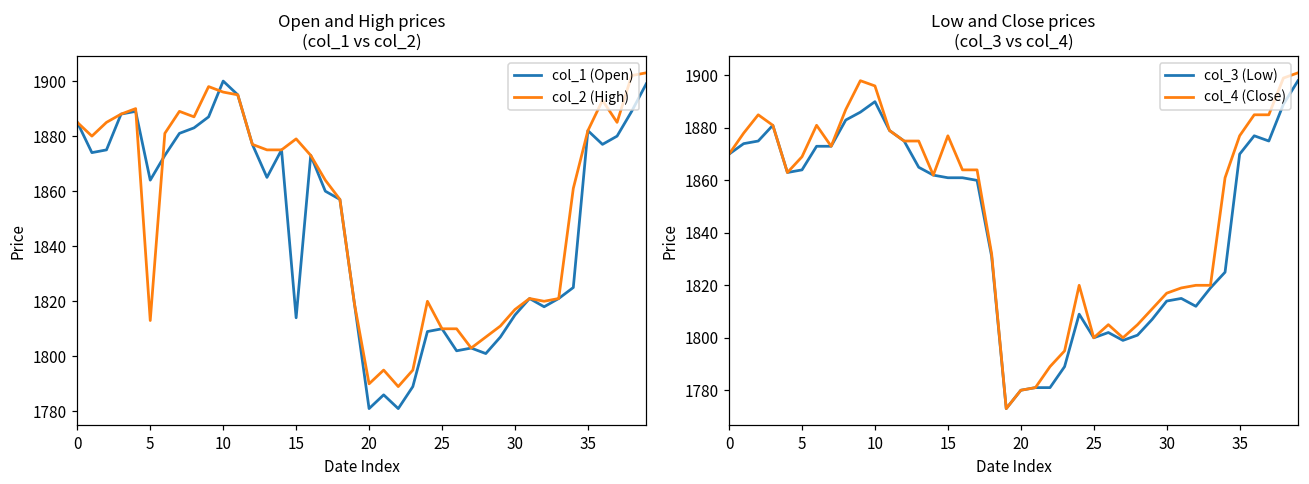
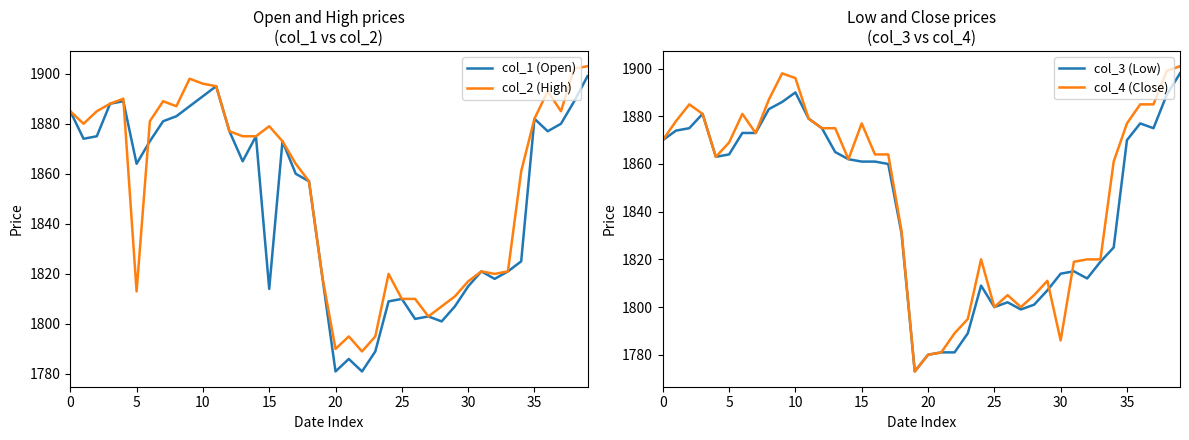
Open and High prices (col_1 vs col_2), col_1 (Open), 10: 1900 -> 1891
Low and Close prices (col_3 vs col_4), col_4 (Close), 30: 1817 -> 1786
